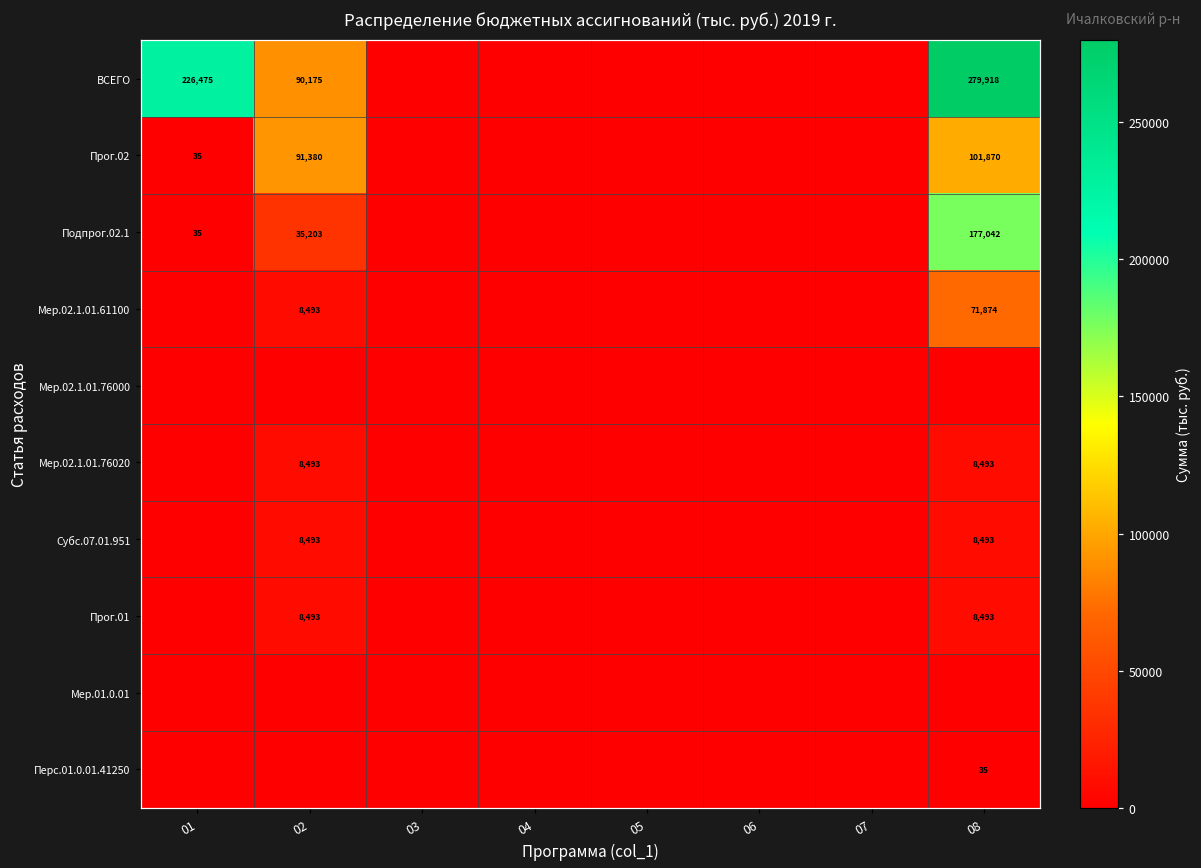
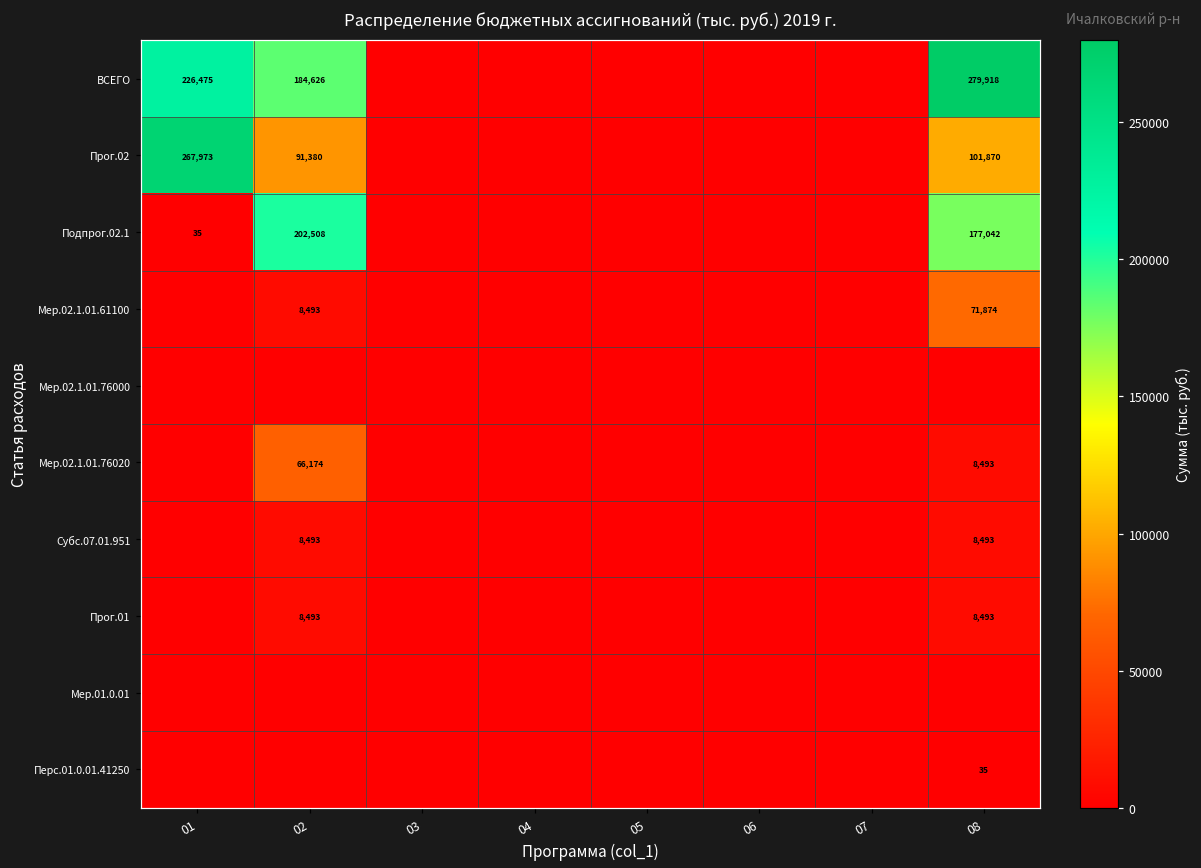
ВСЕГО, 02: 90,175 -> 184,626
Прог.02, 01: 35 -> 267,973
Подпрог.02.1, 02: 35,203 -> 202,508
Мер.02.1.01.76020, 02: 8,493 -> 66,174
